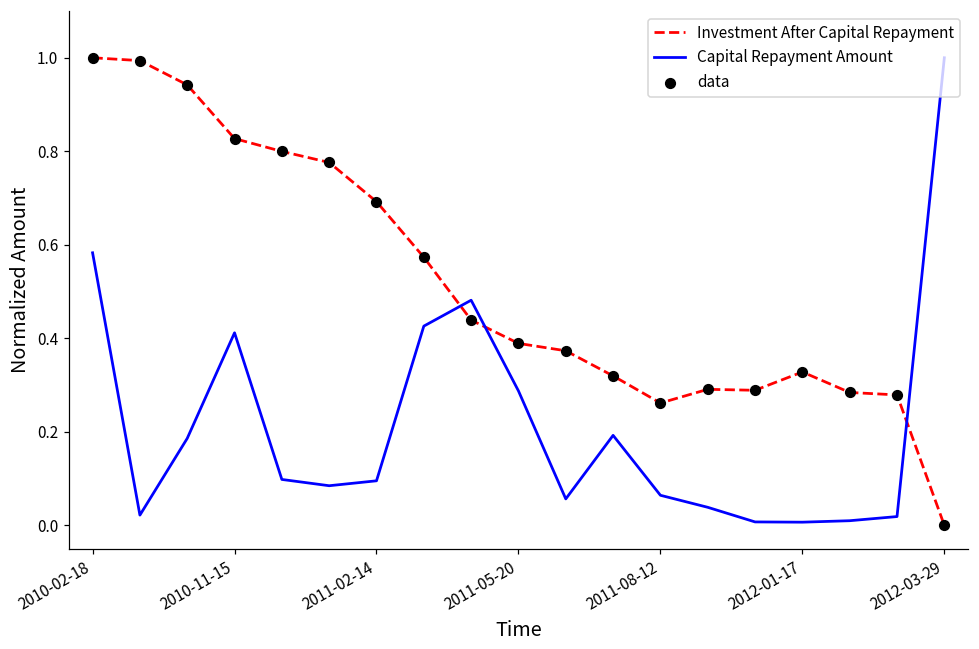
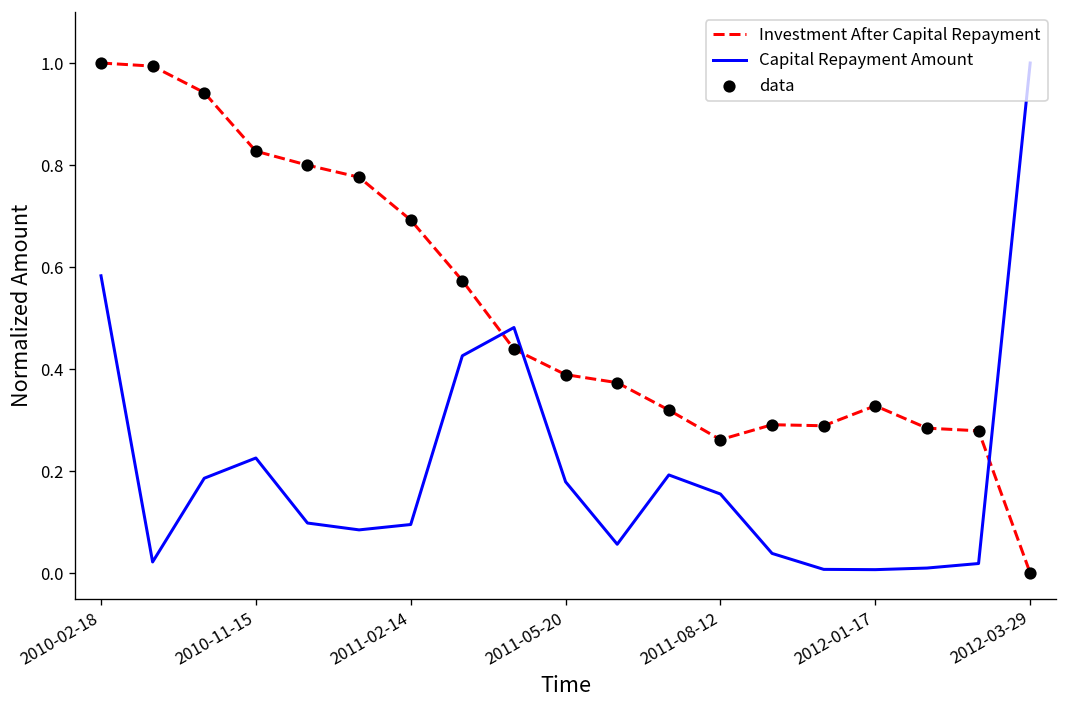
Capital Repayment Amount, 2010-11-15: 0.41 -> 0.23
Capital Repayment Amount, 2011-05-20: 0.29 -> 0.18
Capital Repayment Amount, 2011-08-12: 0.06 -> 0.16
